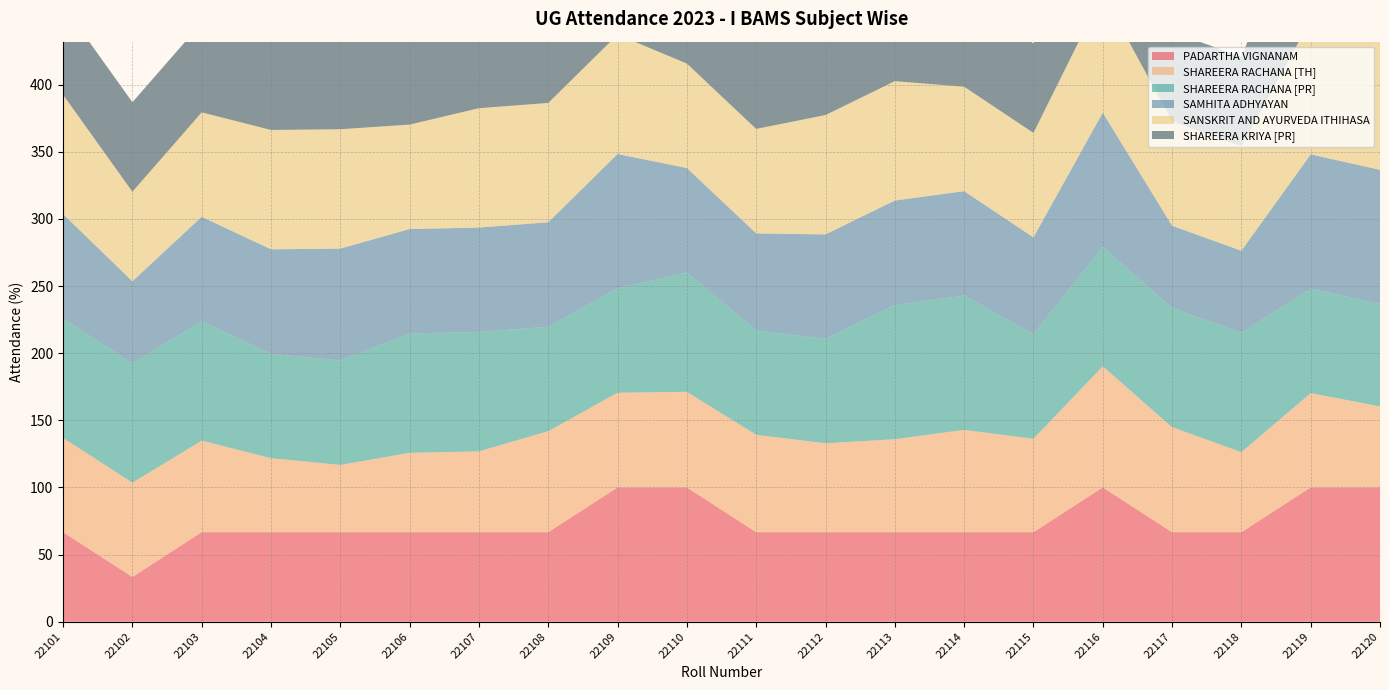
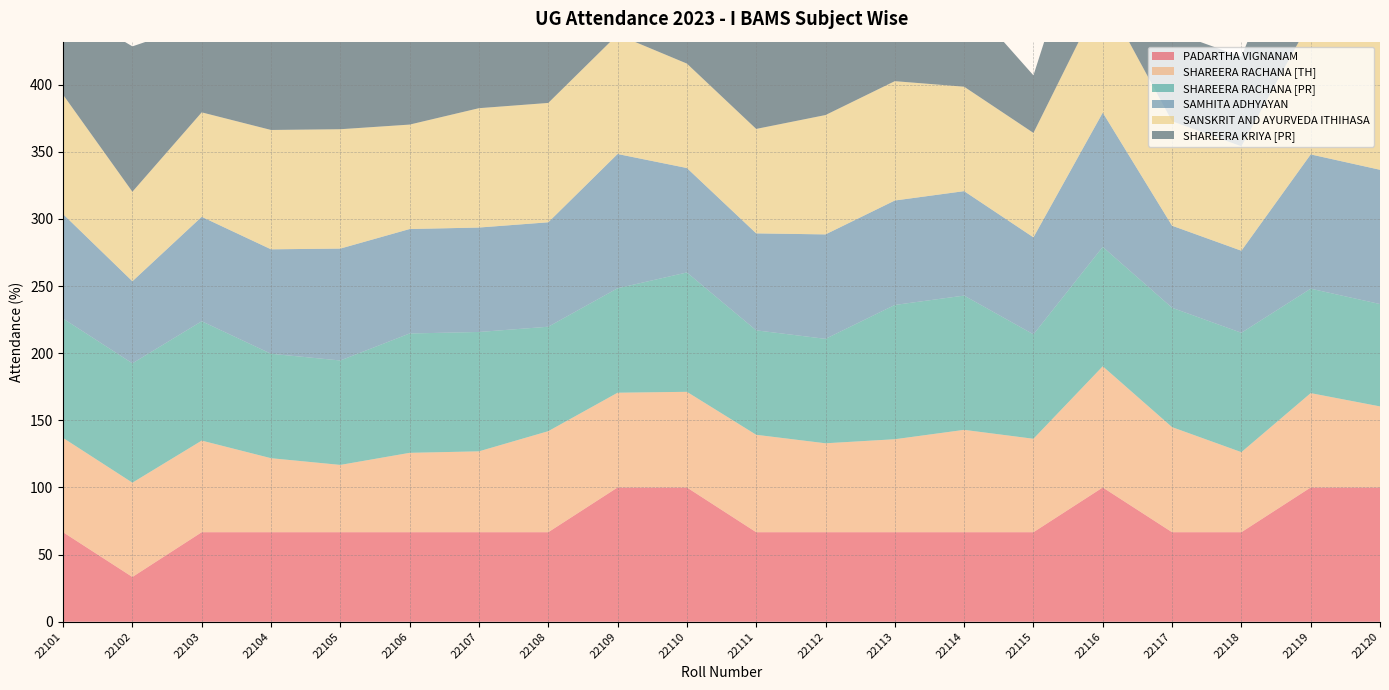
SHAREERA KRIYA [PR], 22102: 67 -> 108
SHAREERA KRIYA [PR], 22115: 67 -> 43
